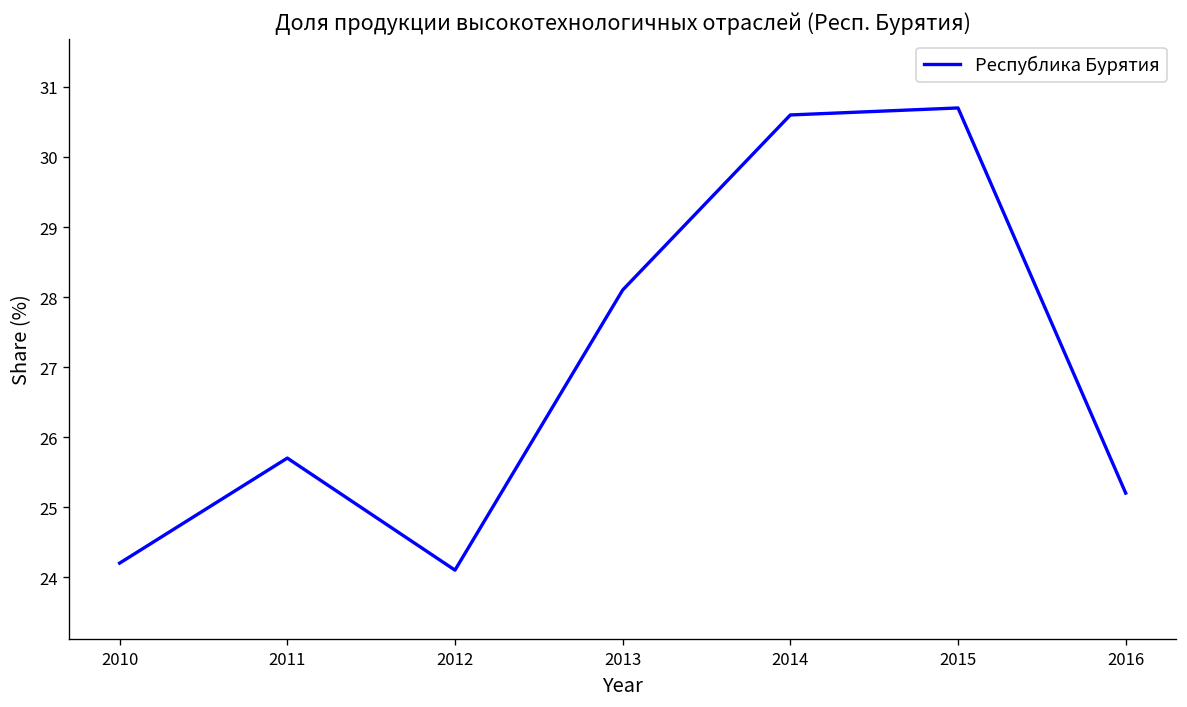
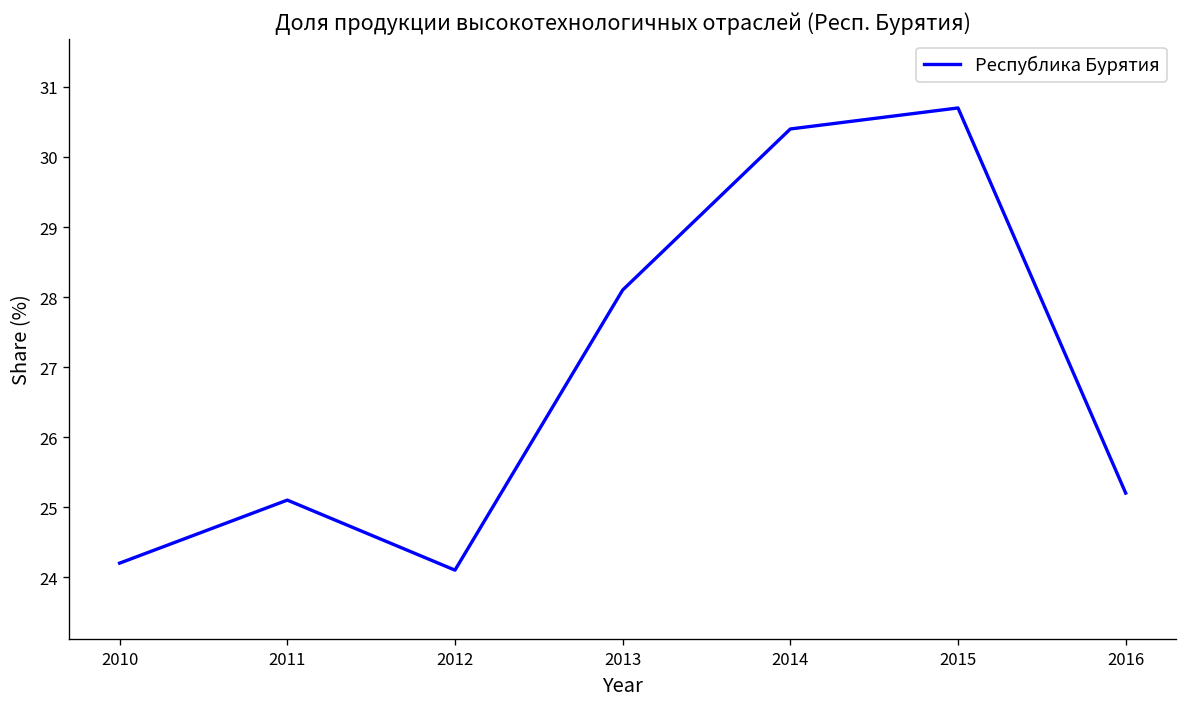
2011: 25.7 -> 25.1
2014: 30.6 -> 30.4
